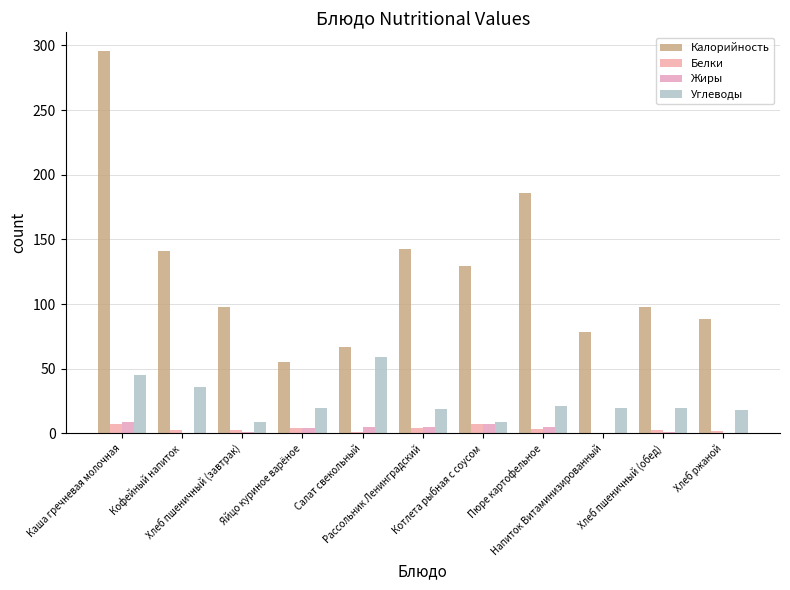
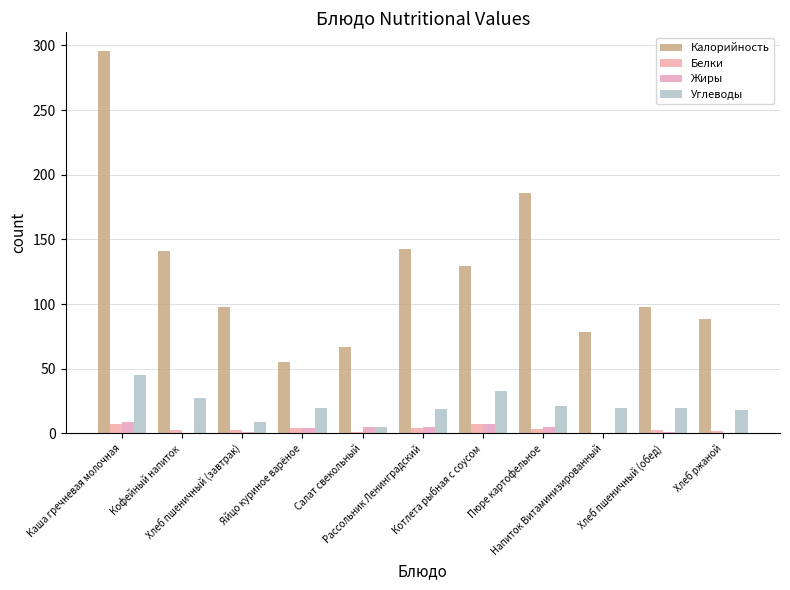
Углеводы, Кофейный напиток: 36 -> 27
Углеводы, Салат свекольный: 59 -> 5
Углеводы, Котлета рыбная с соусом: 9 -> 33
